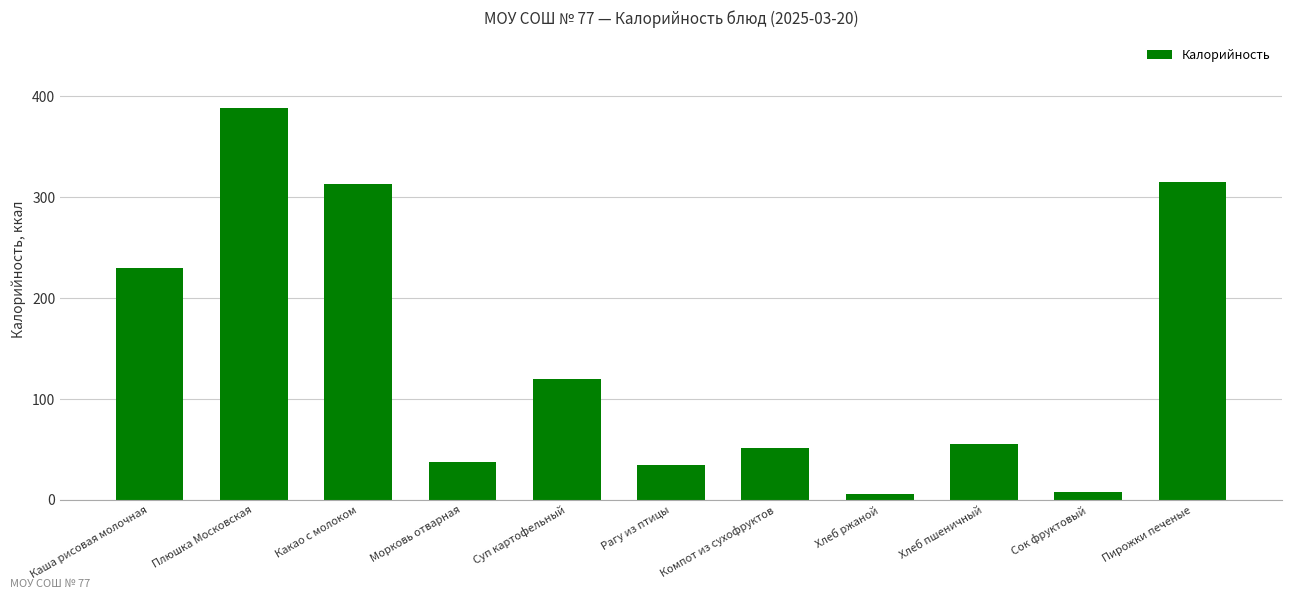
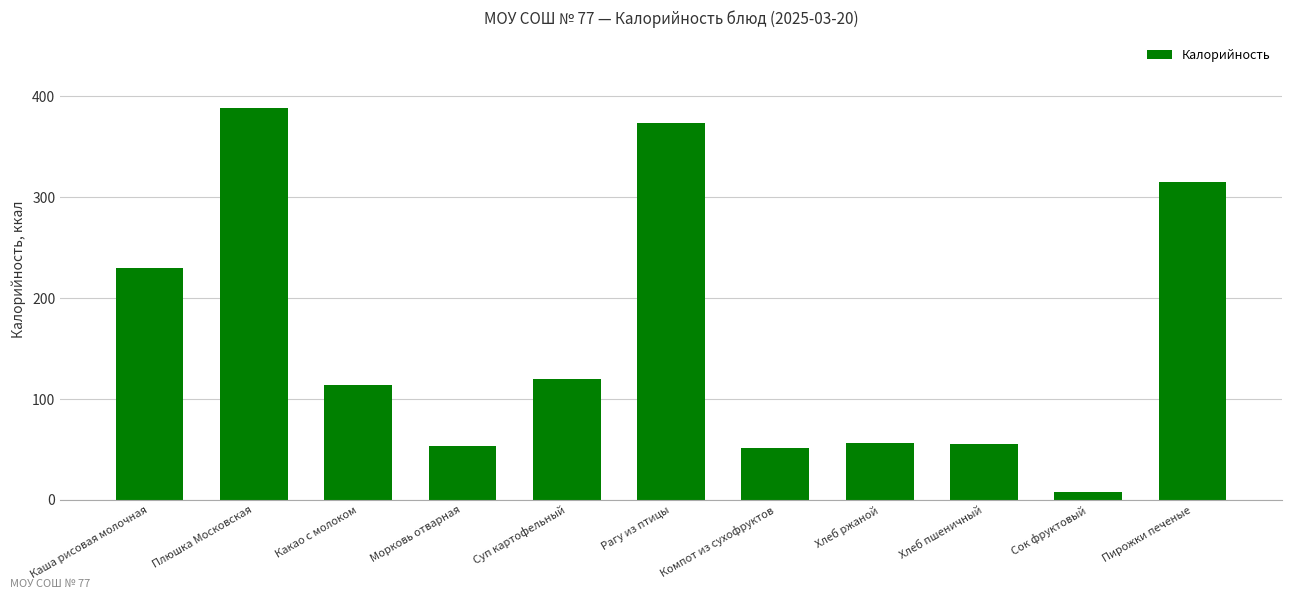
Какао с молоком: 313 -> 114
Морковь отварная: 38 -> 54
Рагу из птицы: 35 -> 374
Хлеб ржаной: 6 -> 56
